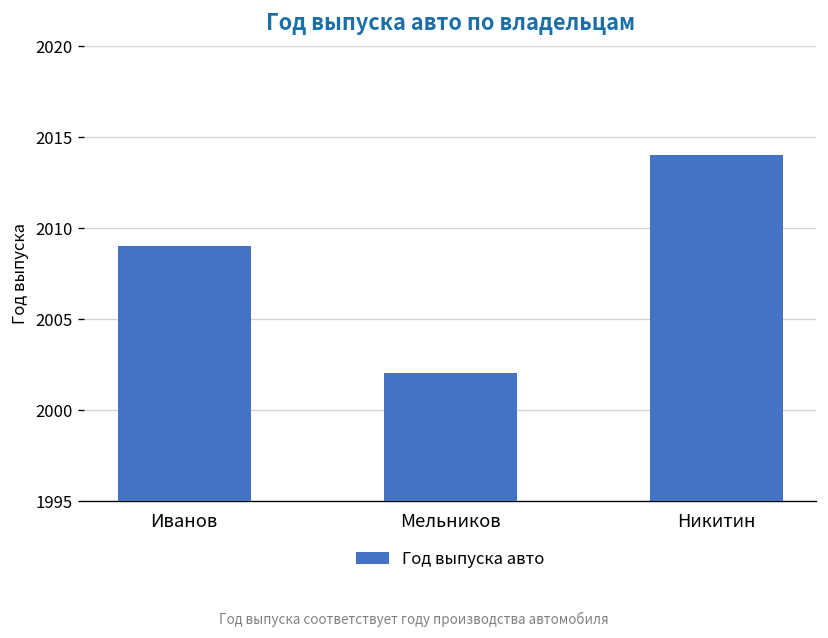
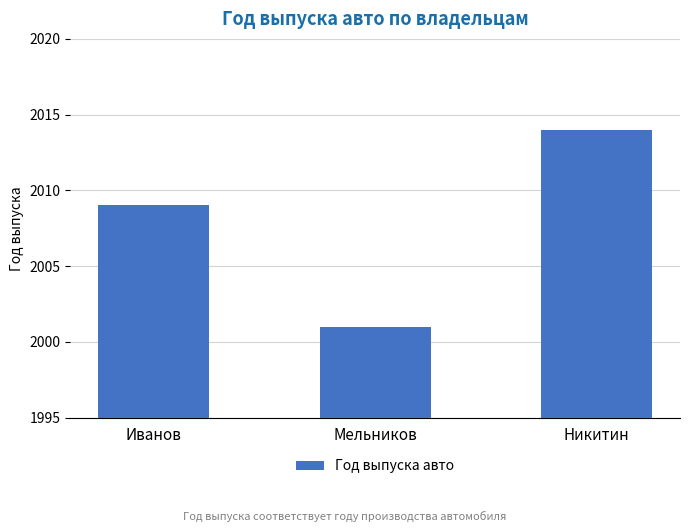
Мельников: 2002 -> 2001
